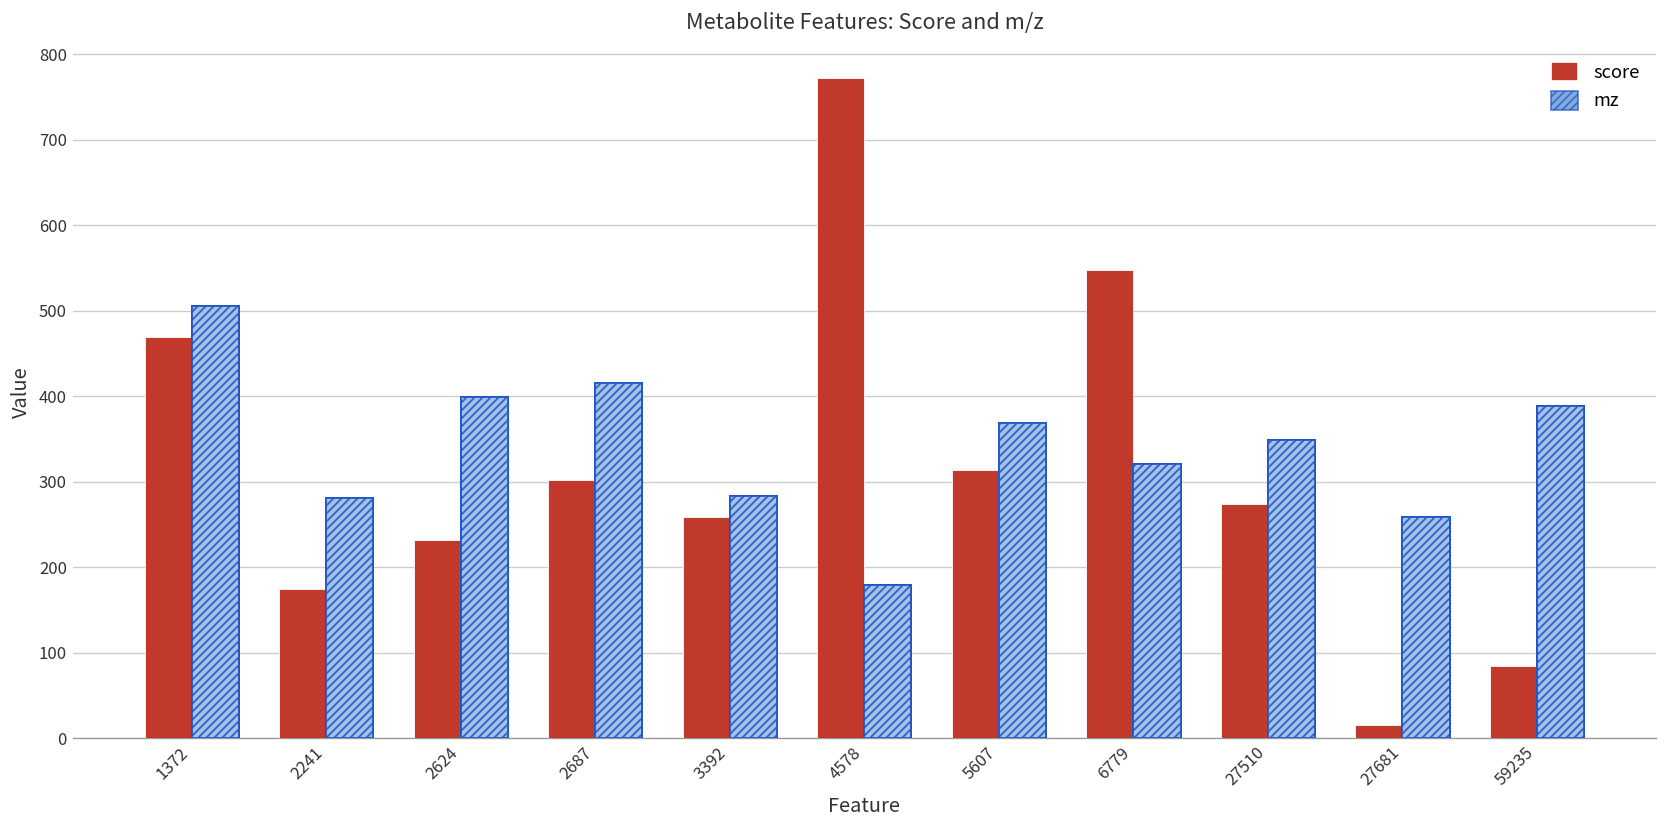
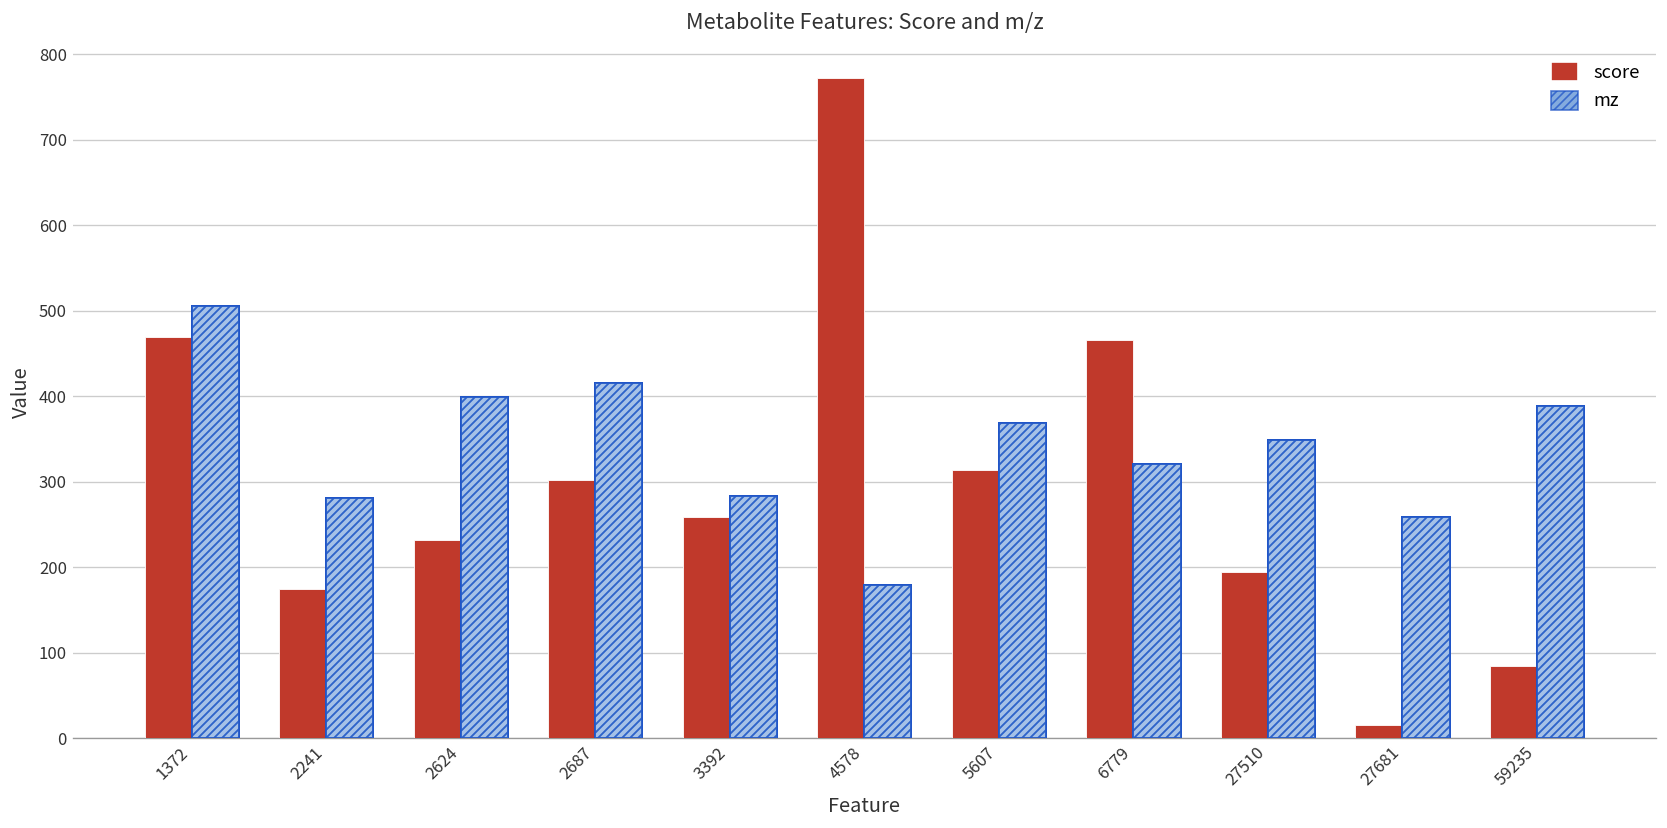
score, 6779: 550 -> 470
score, 27510: 270 -> 190
